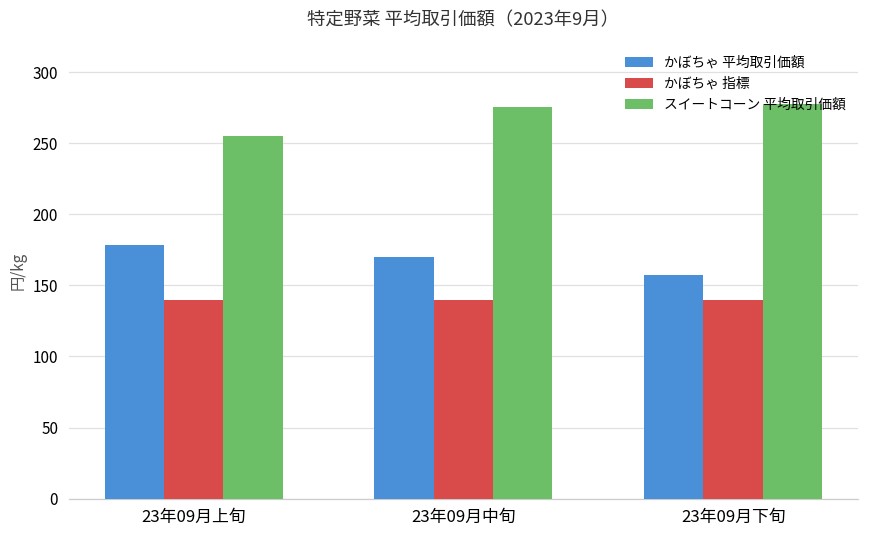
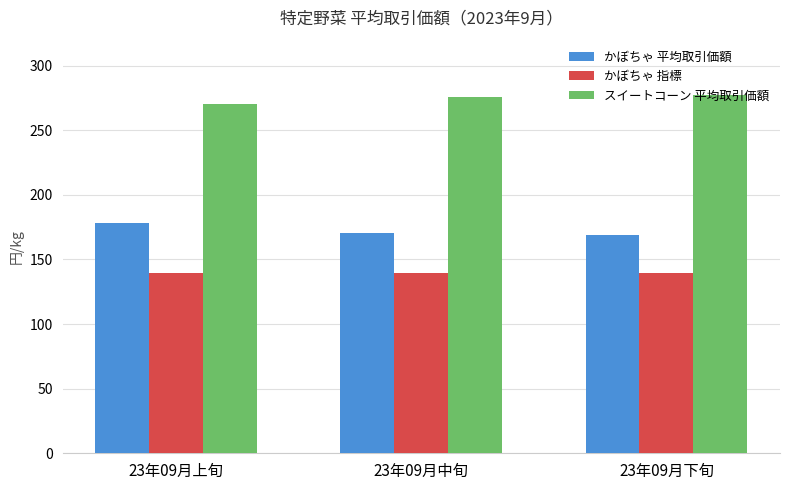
スイートコーン 平均取引価額, 23年09月上旬: 255 -> 270
かぼちゃ 平均取引価額, 23年09月下旬: 158 -> 169
